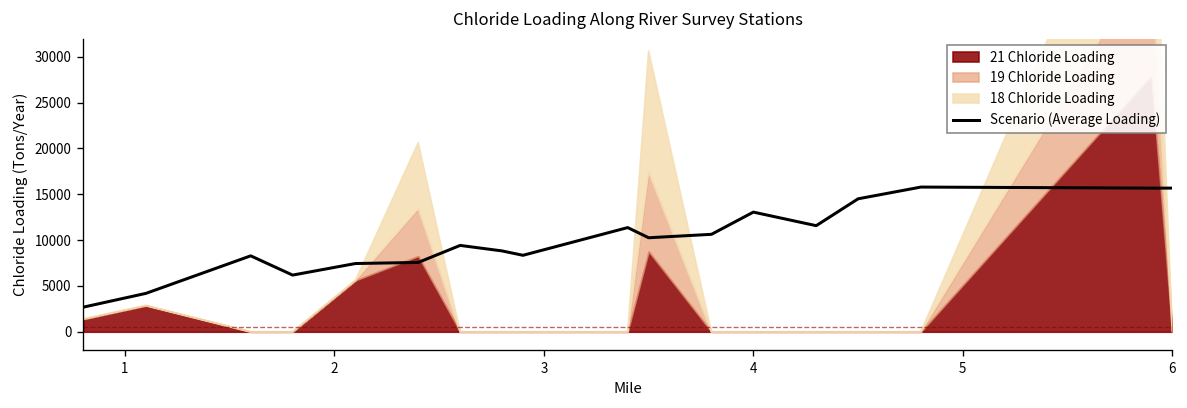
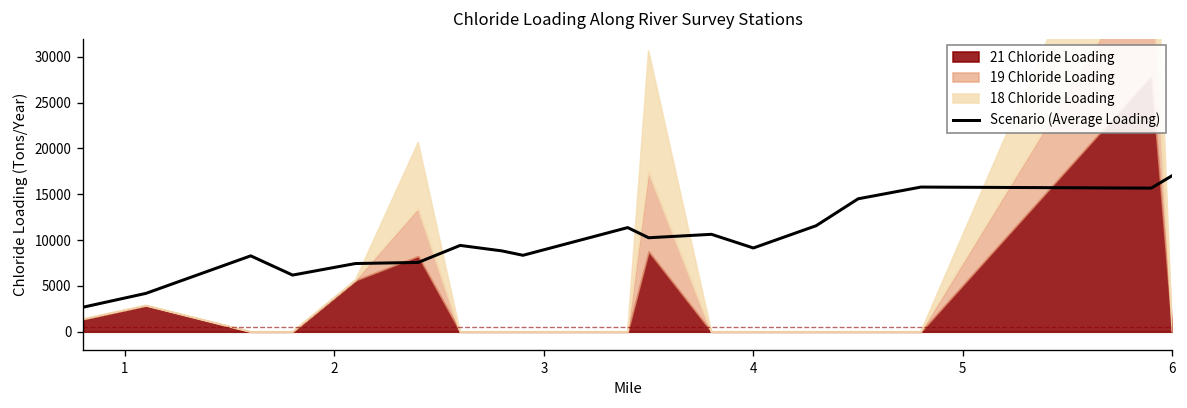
Scenario (Average Loading), 4: 13000 -> 9000
Scenario (Average Loading), 6: 16000 -> 17000
